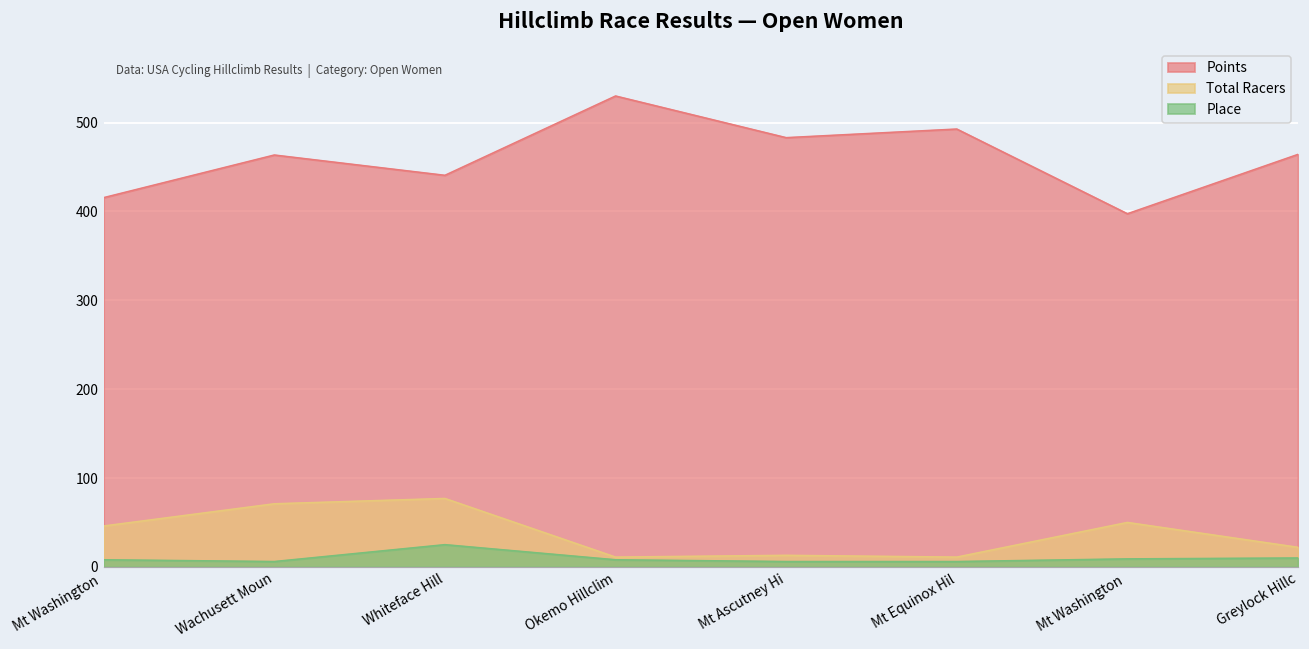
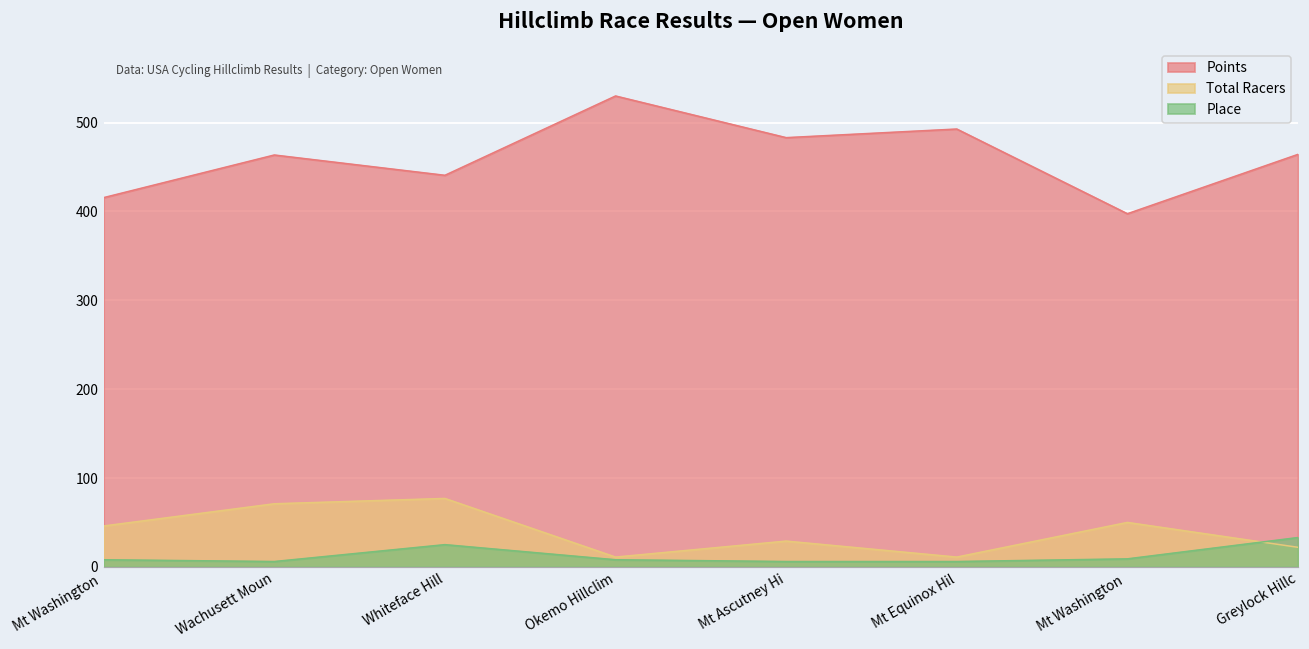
Total Racers, Mt Ascutney Hi: 10 -> 30
Place, Greylock Hillc: 10 -> 30
